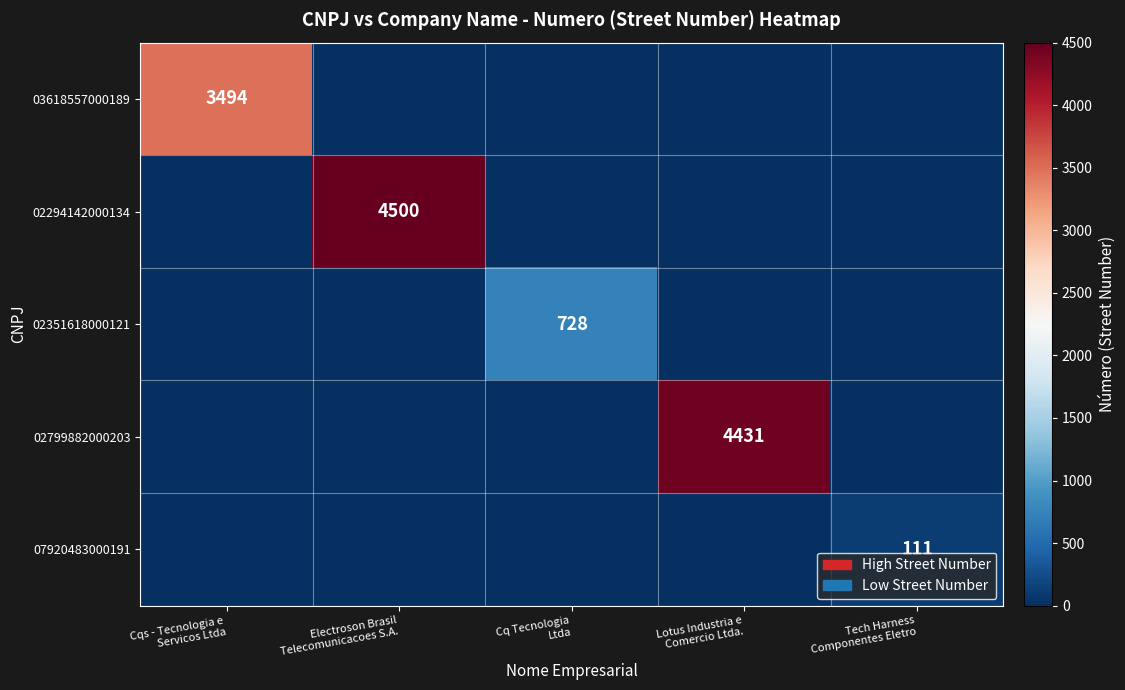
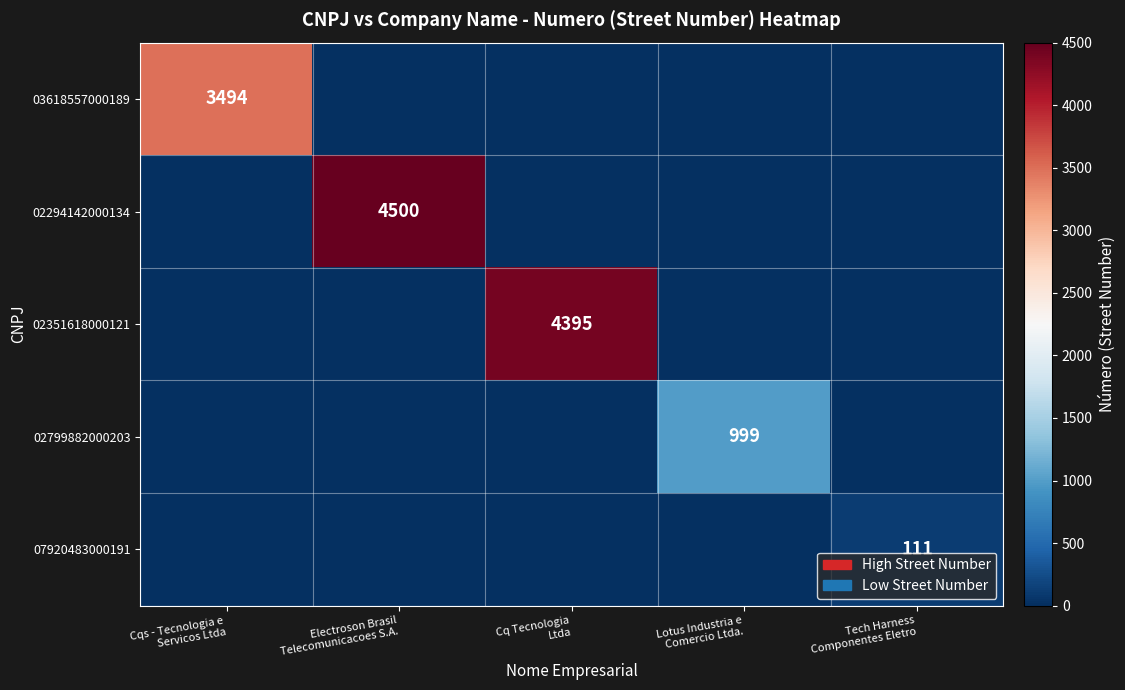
02351618000121, Cq Tecnologia Ltda: 728 -> 4395
02799882000203, Lotus Industria e Comercio Ltda.: 4431 -> 999
